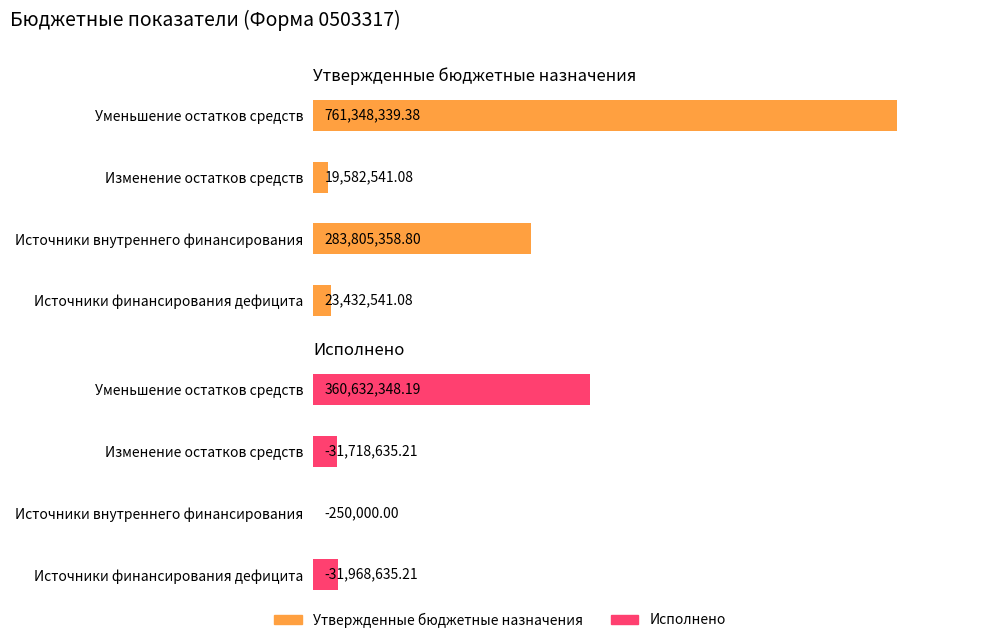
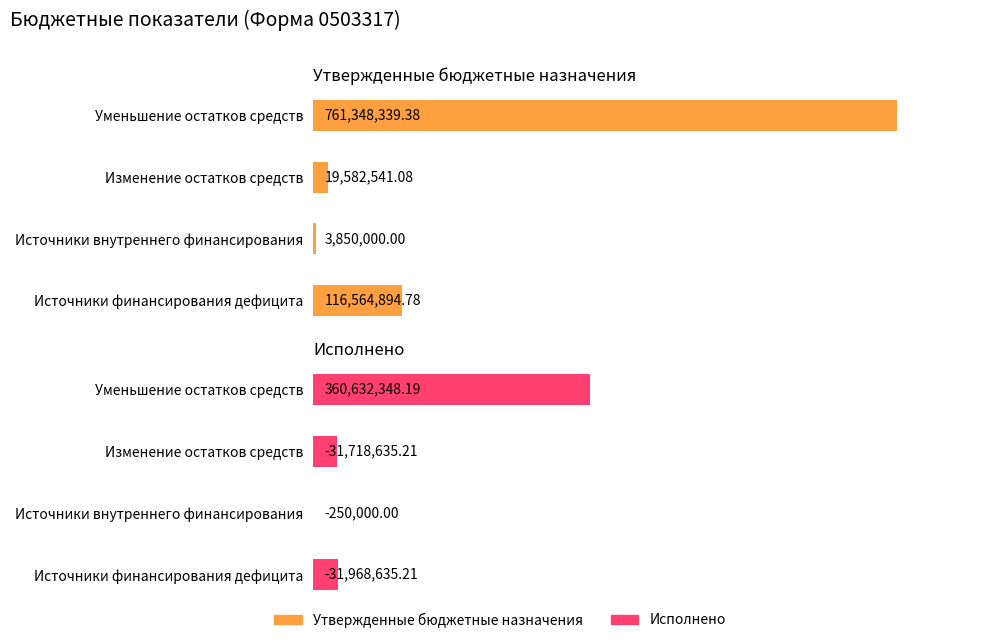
Утвержденные бюджетные назначения, Источники внутреннего финансирования: 283,805,358.80 -> 3,850,000.00
Утвержденные бюджетные назначения, Источники финансирования дефицита: 23,432,541.08 -> 116,564,894.78
